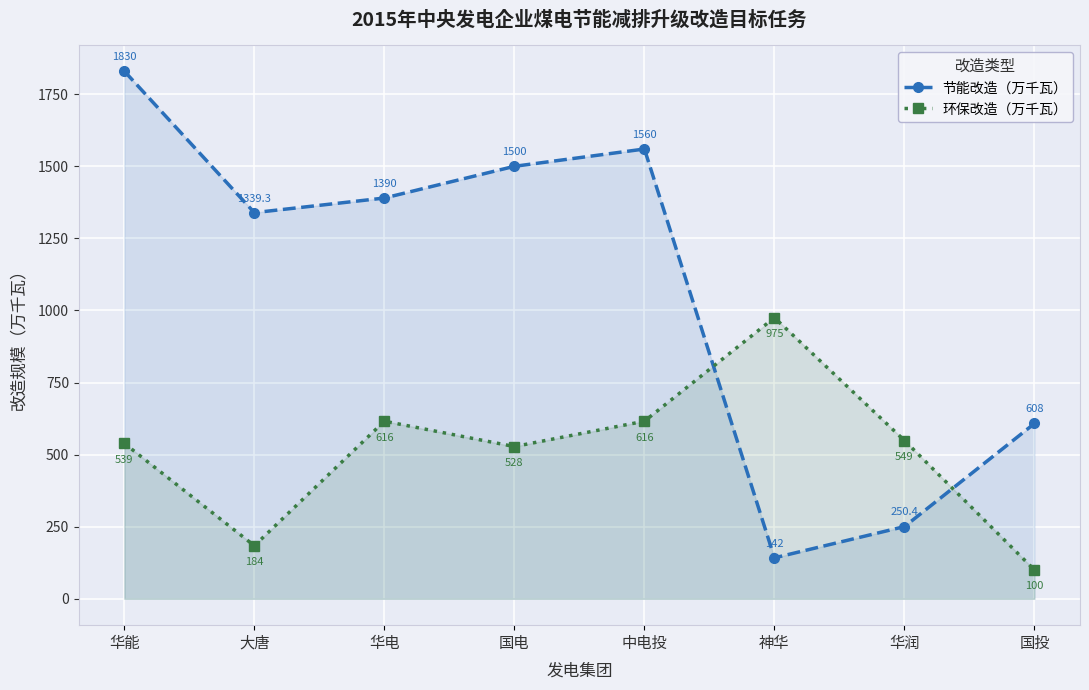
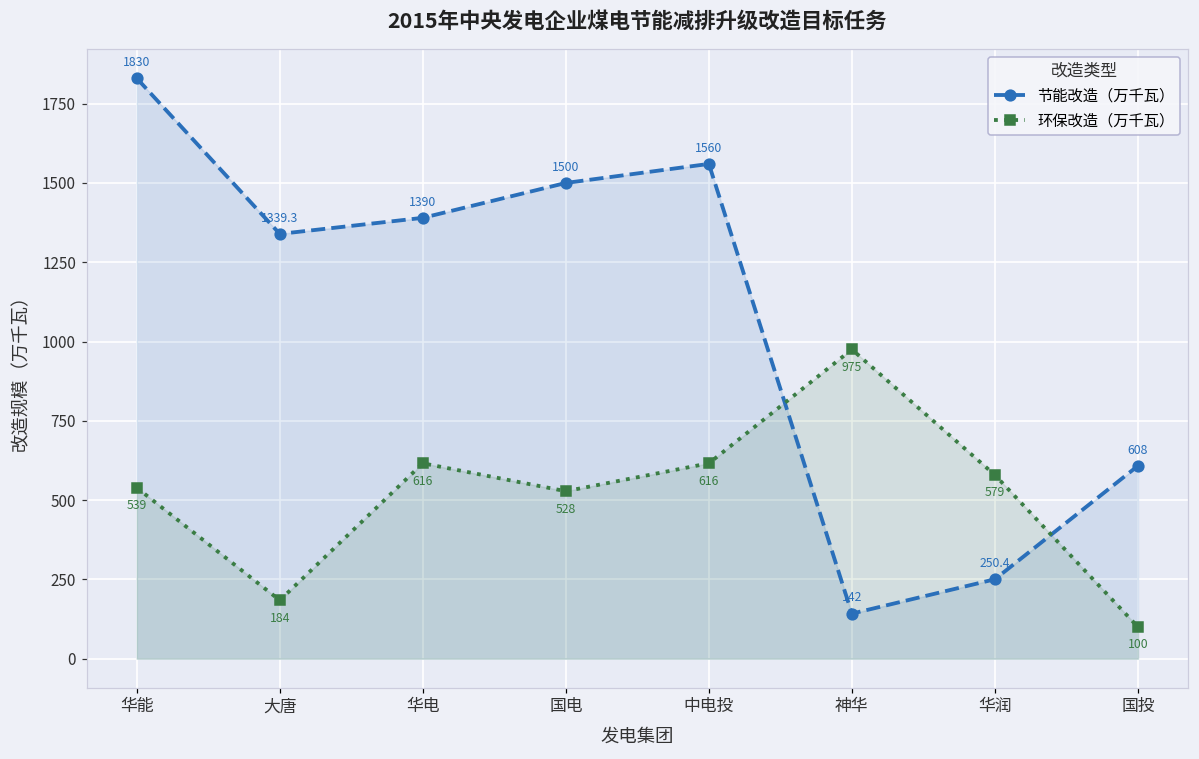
环保改造（万千瓦）, 华润: 549 -> 579
